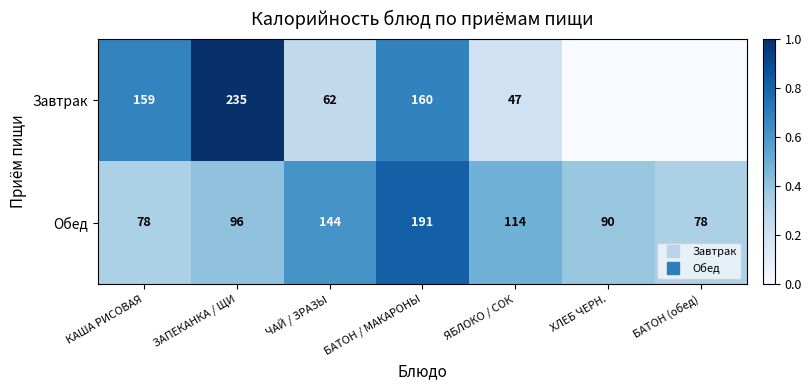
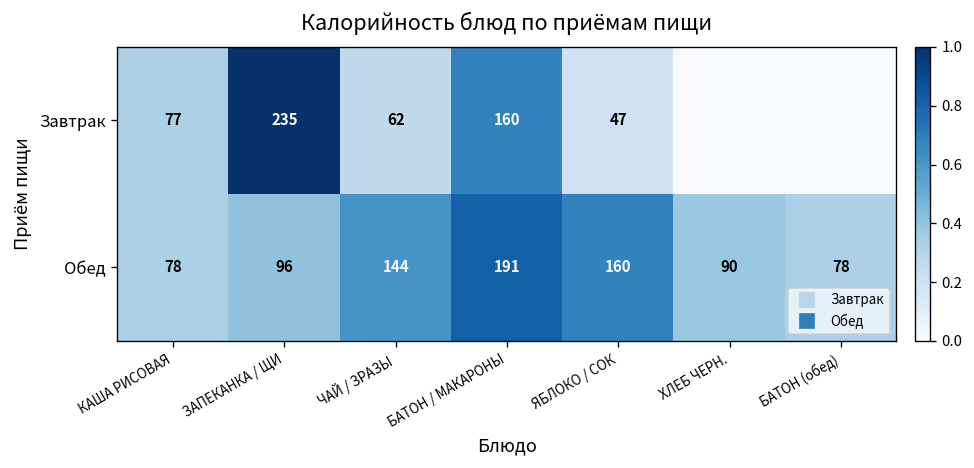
Завтрак, КАША РИСОВАЯ: 159 -> 77
Обед, ЯБЛОКО / СОК: 114 -> 160
